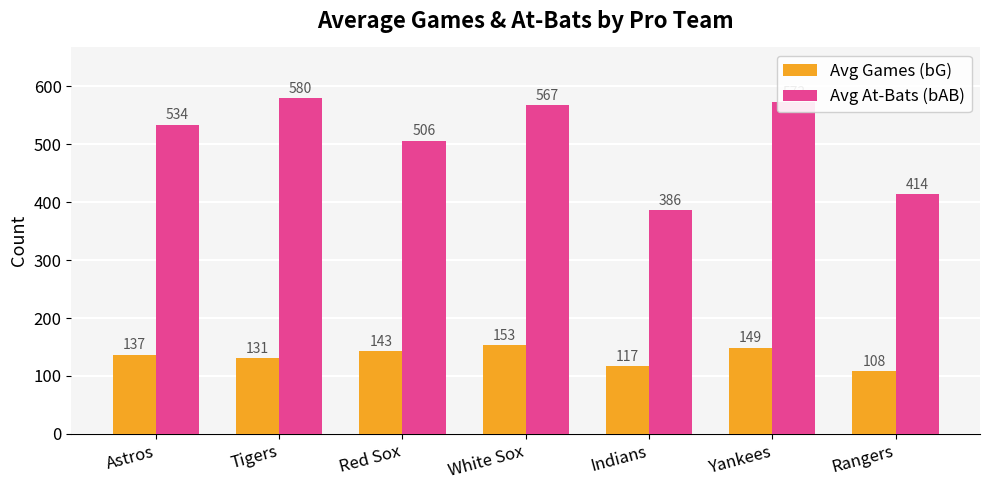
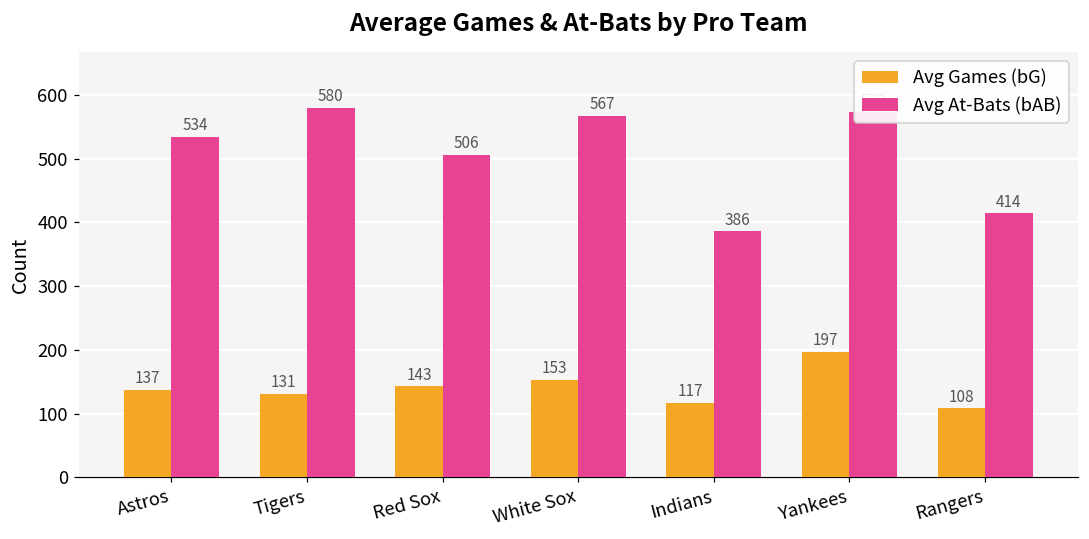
Avg Games (bG), Yankees: 149 -> 197
